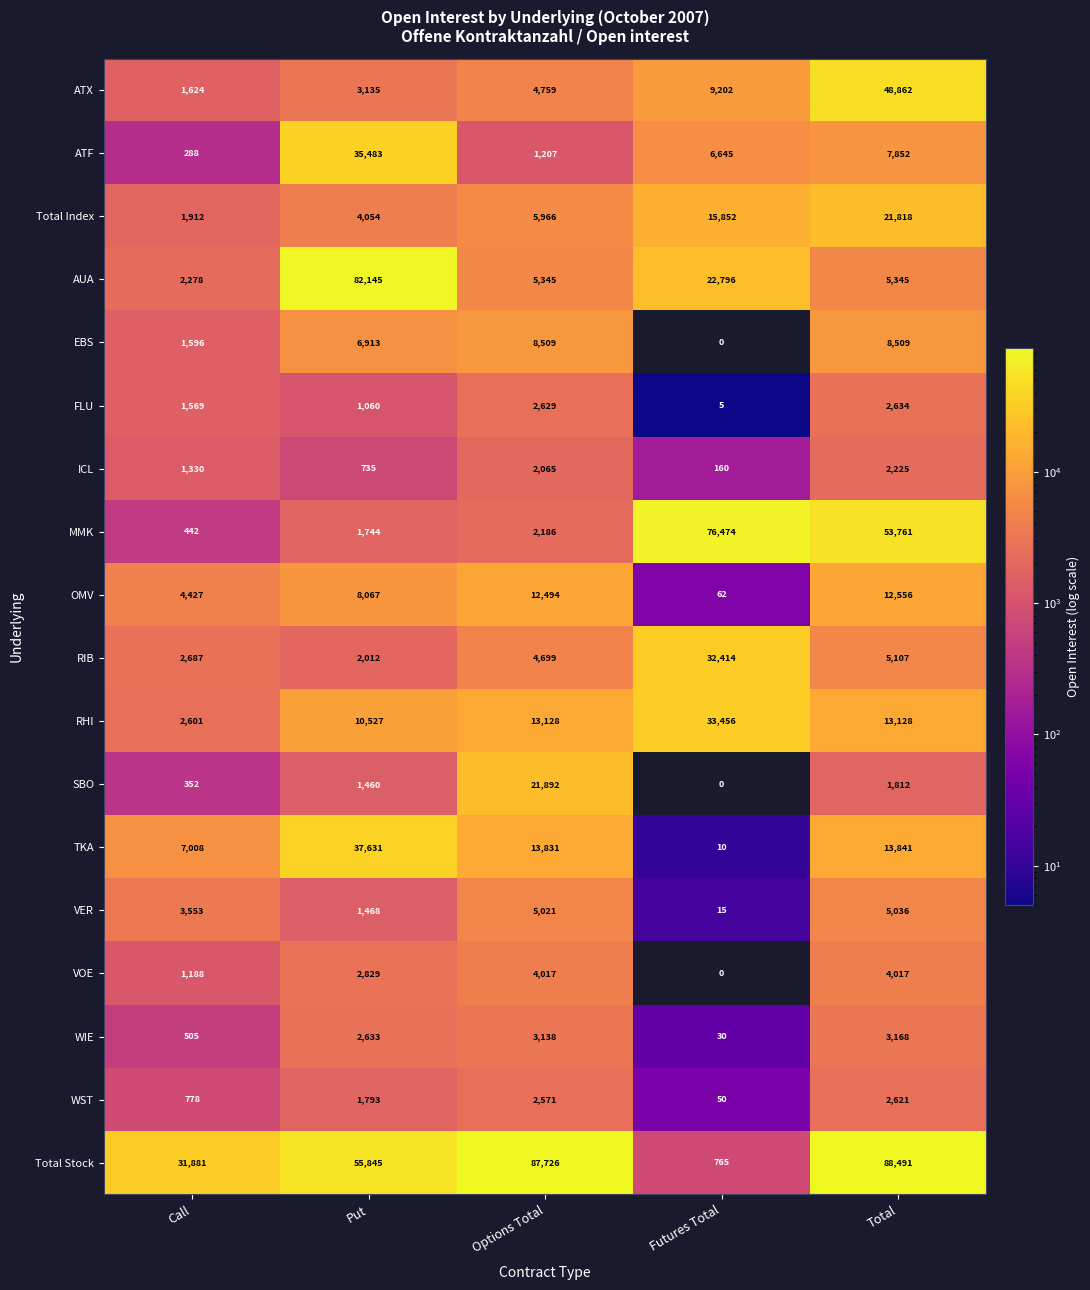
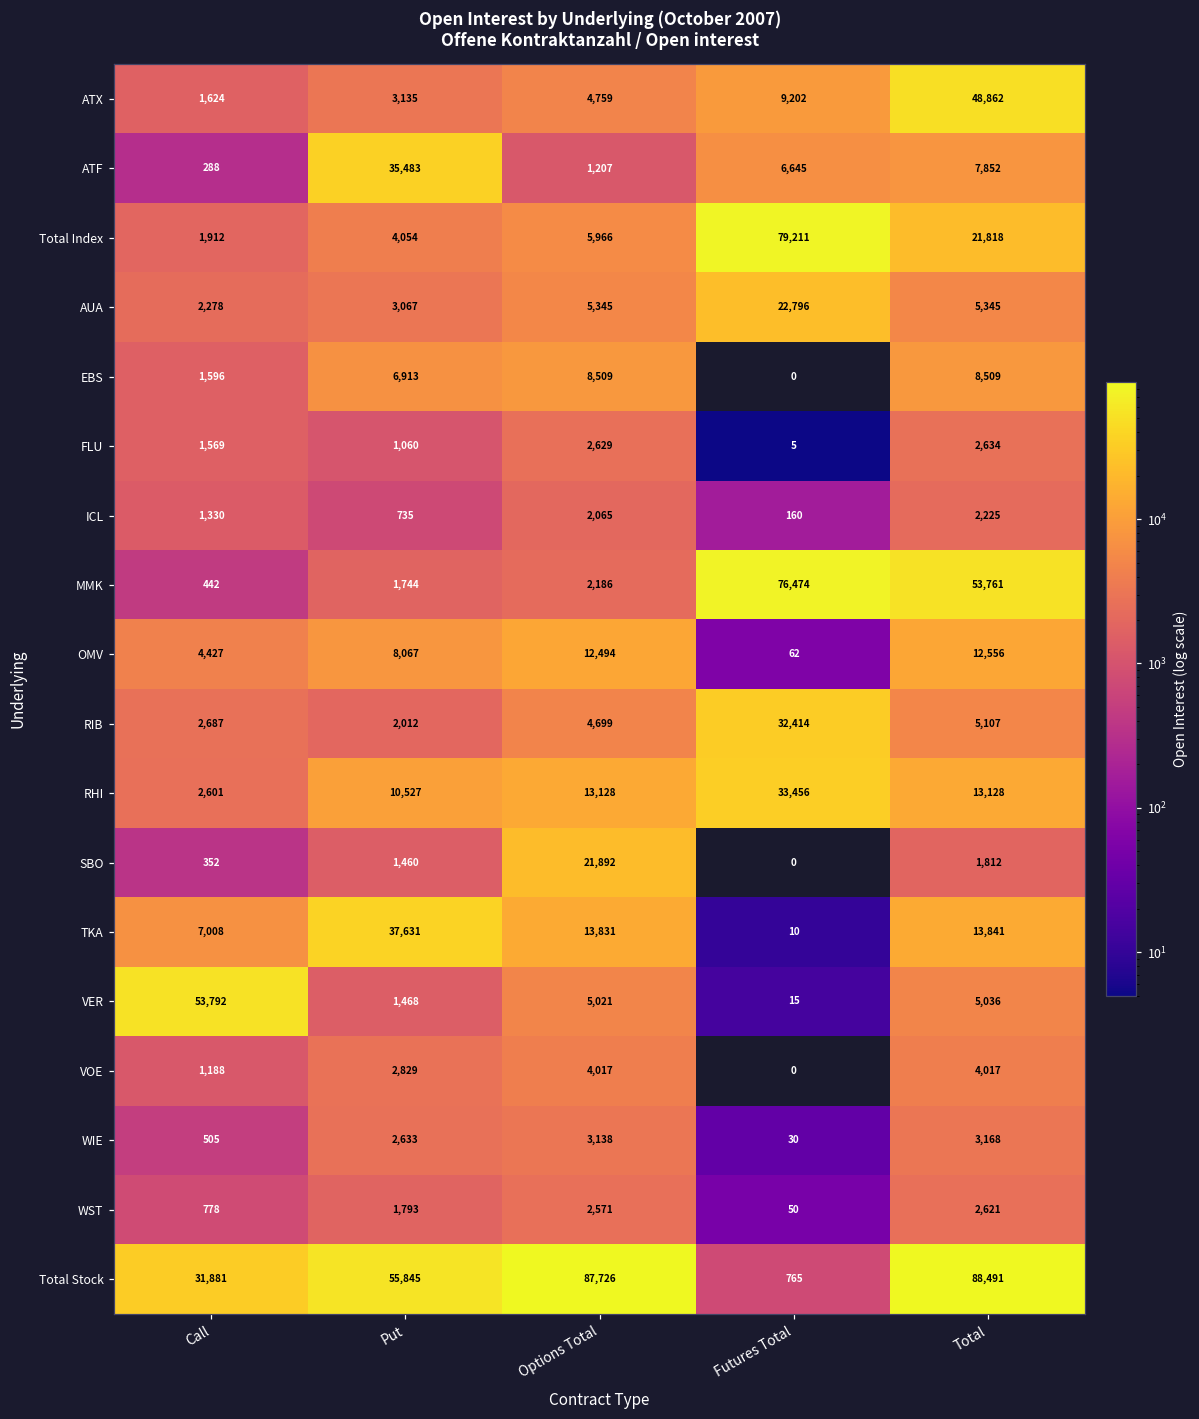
Total Index, Futures Total: 15,852 -> 79,211
AUA, Put: 82,145 -> 3,067
VER, Call: 3,553 -> 53,792
